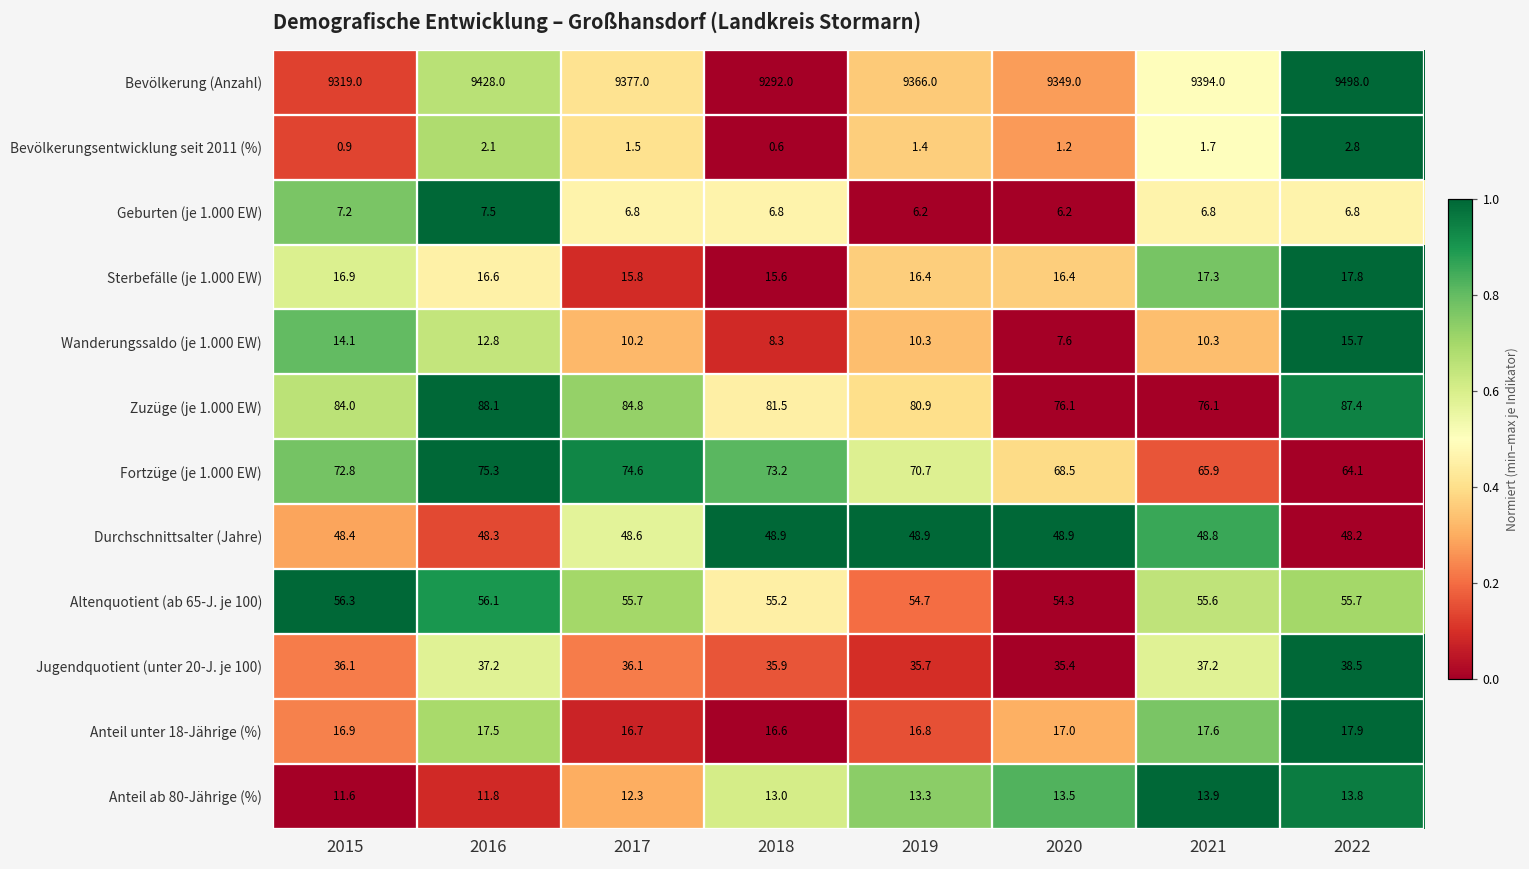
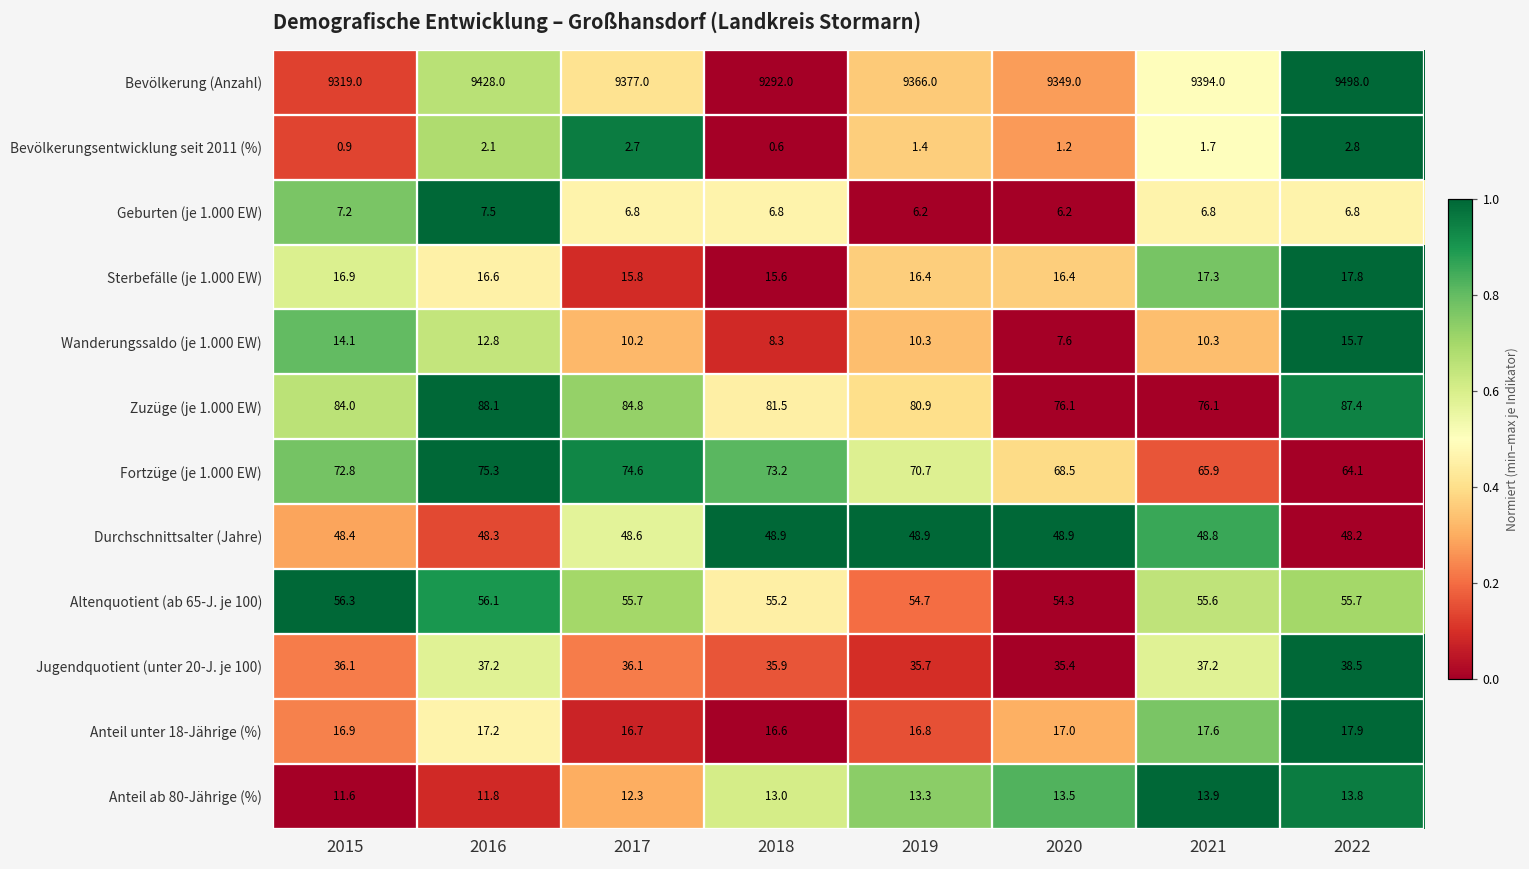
Bevölkerungsentwicklung seit 2011 (%), 2017: 1.5 -> 2.7
Anteil unter 18-Jährige (%), 2016: 17.5 -> 17.2
